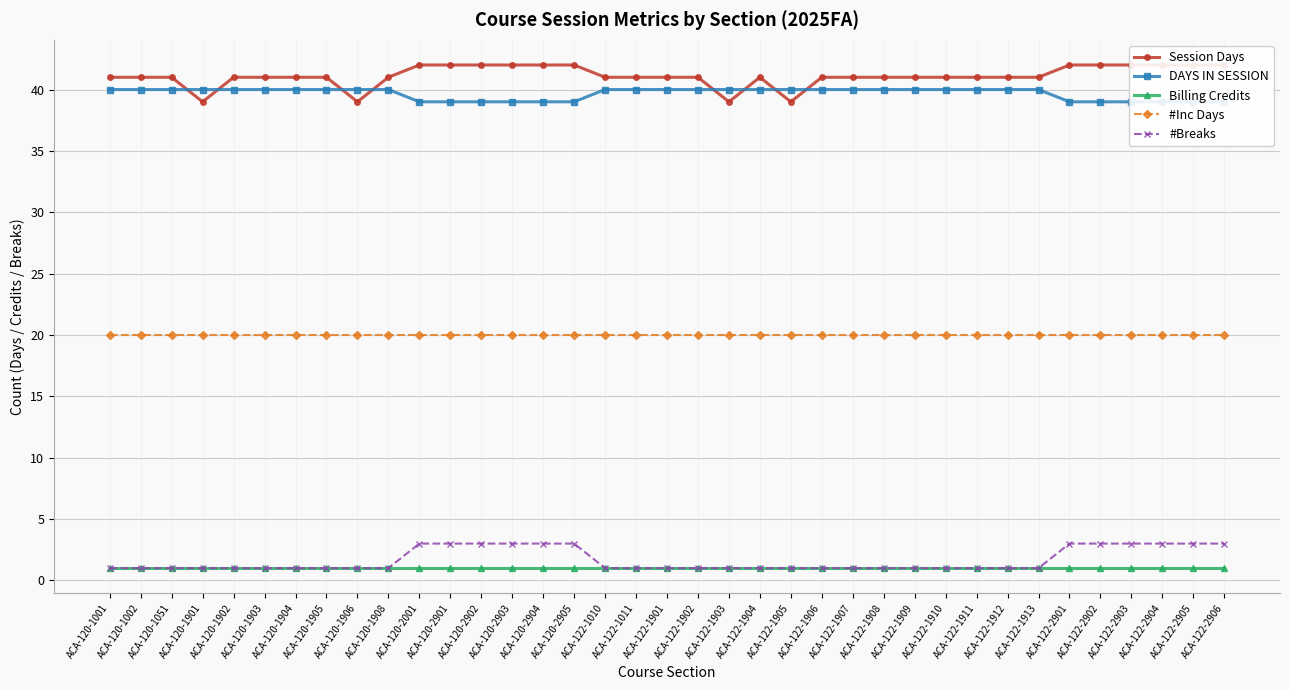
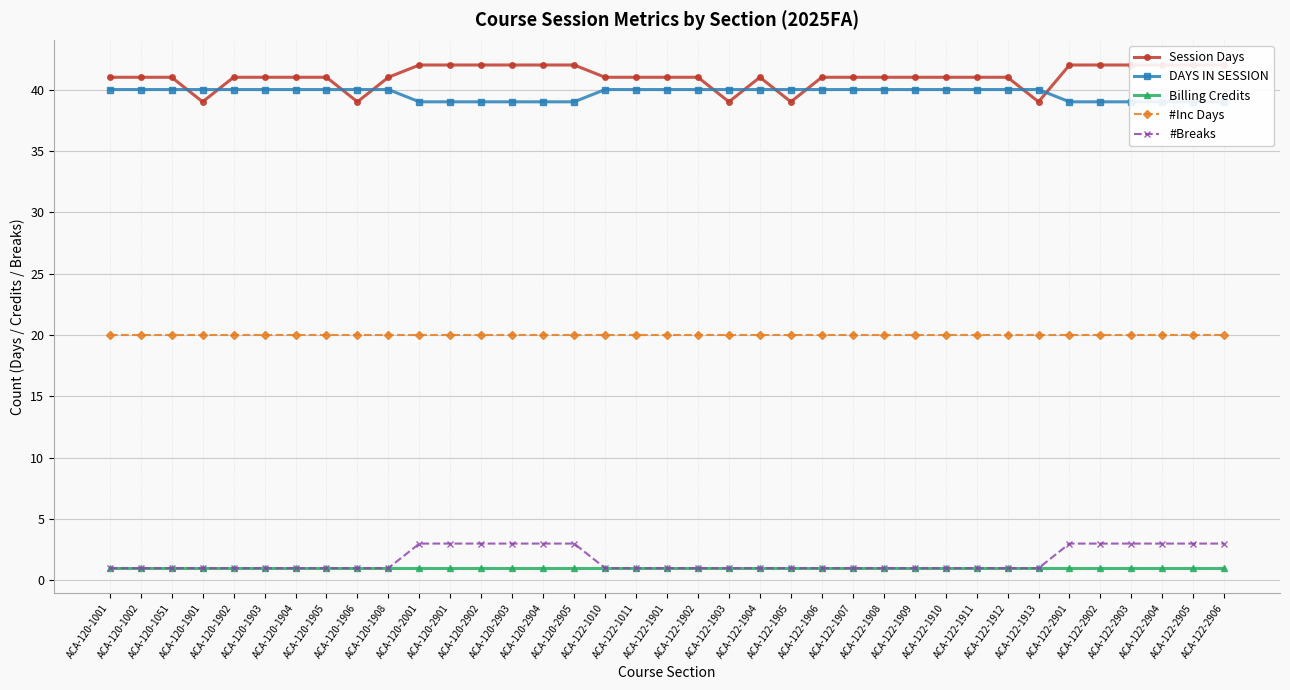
Session Days, ACA-122-1913: 41 -> 39
